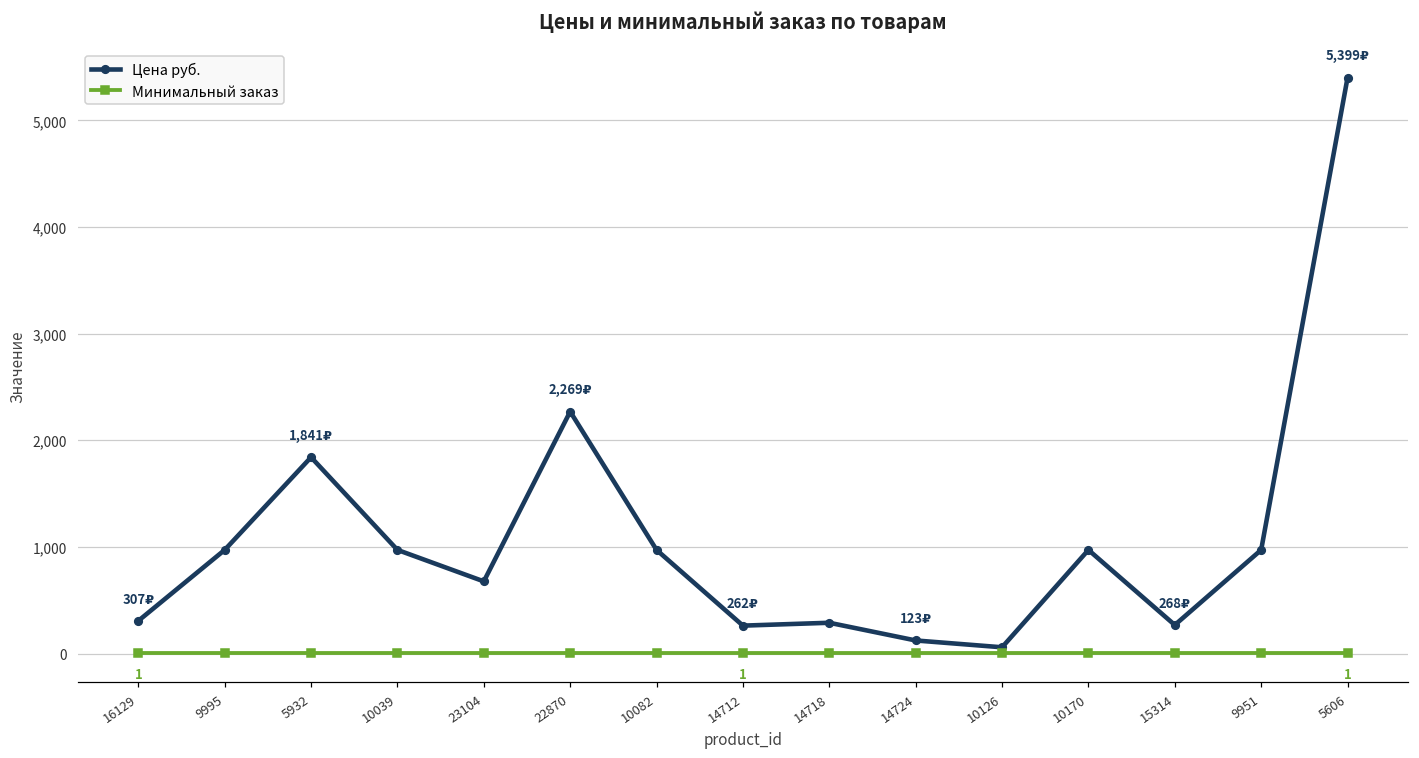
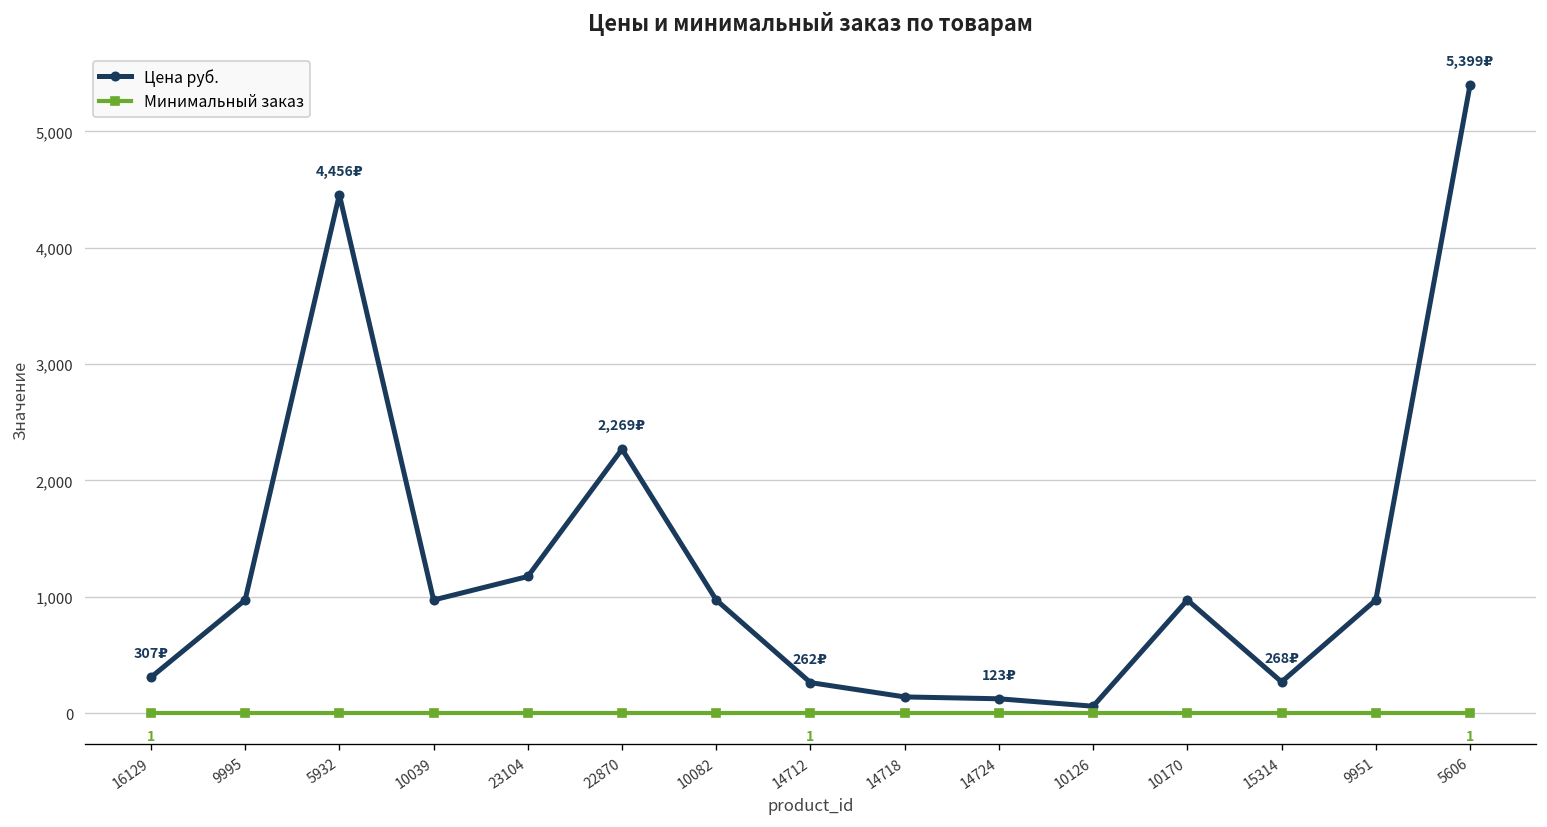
Цена руб., 5932: 1,841₽ -> 4,456₽
Цена руб., 23104: 700 -> 1,200
Цена руб., 14718: 300 -> 100
